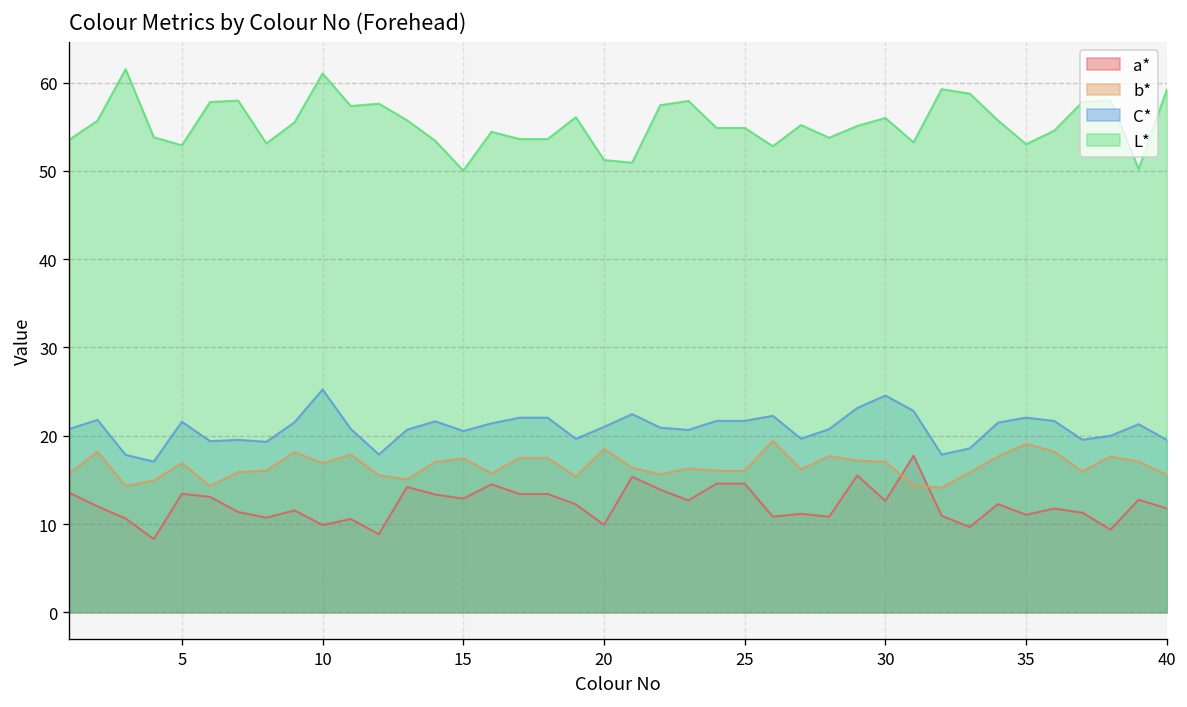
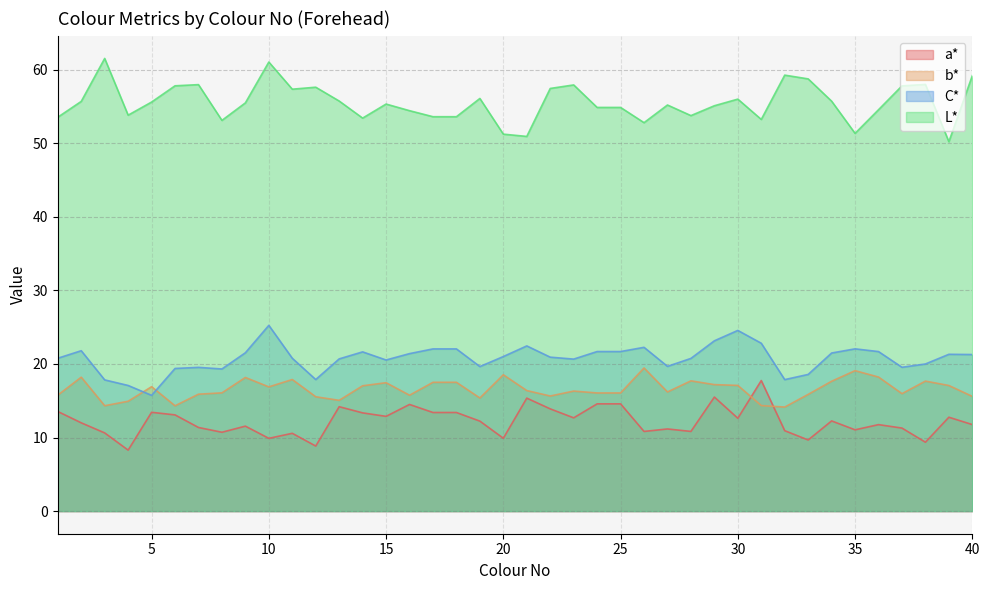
C*, 5: 22 -> 16
L*, 5: 53 -> 56
L*, 15: 50 -> 55
L*, 35: 53 -> 51
C*, 40: 20 -> 21
